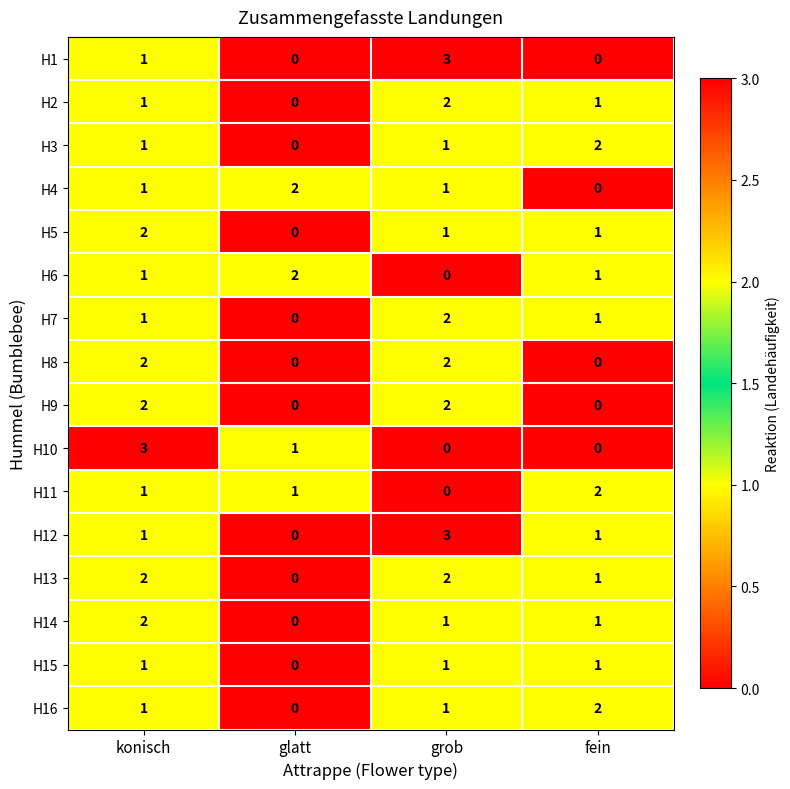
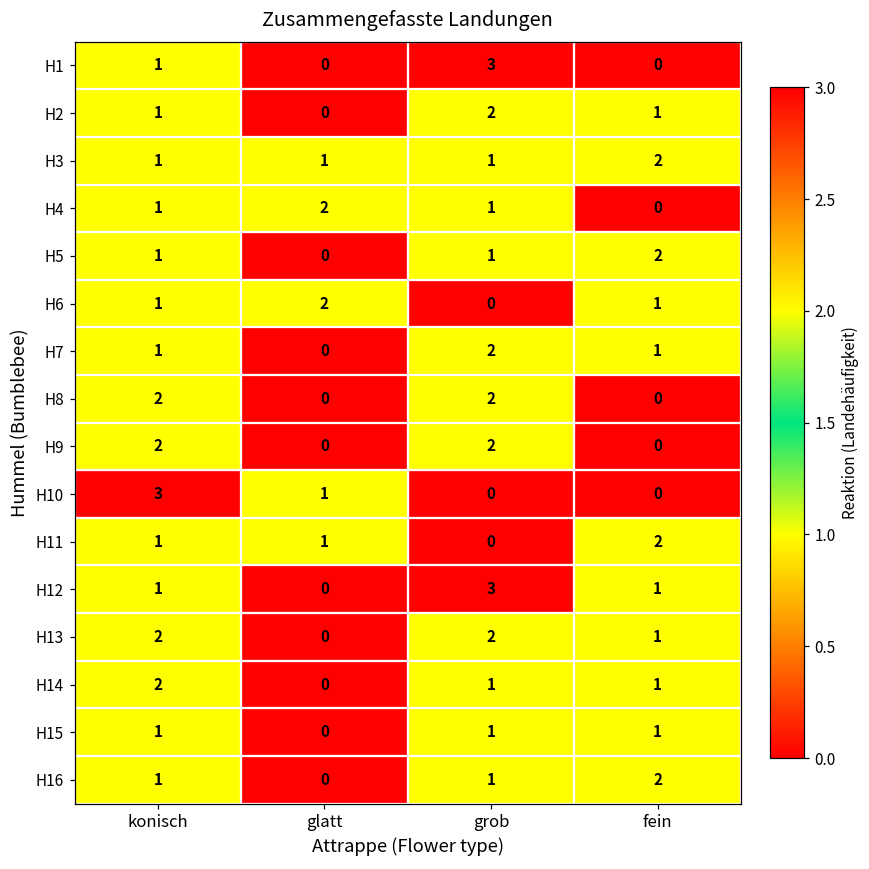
H3, glatt: 0 -> 1
H5, konisch: 2 -> 1
H5, fein: 1 -> 2
